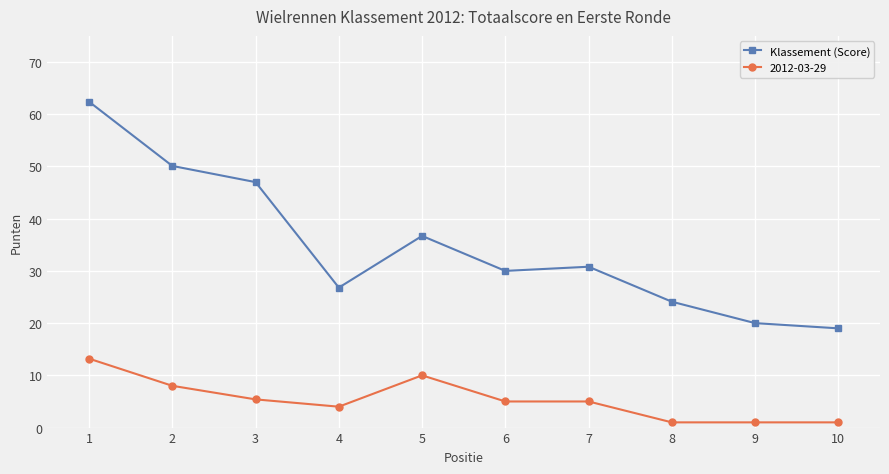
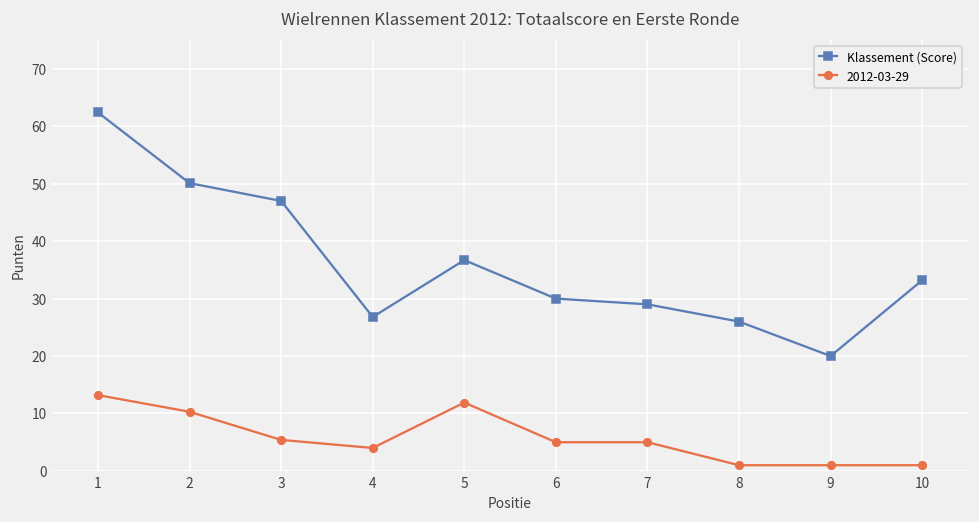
2012-03-29, 2: 8 -> 10
2012-03-29, 5: 10 -> 12
Klassement (Score), 7: 31 -> 29
Klassement (Score), 8: 24 -> 26
Klassement (Score), 10: 19 -> 33
